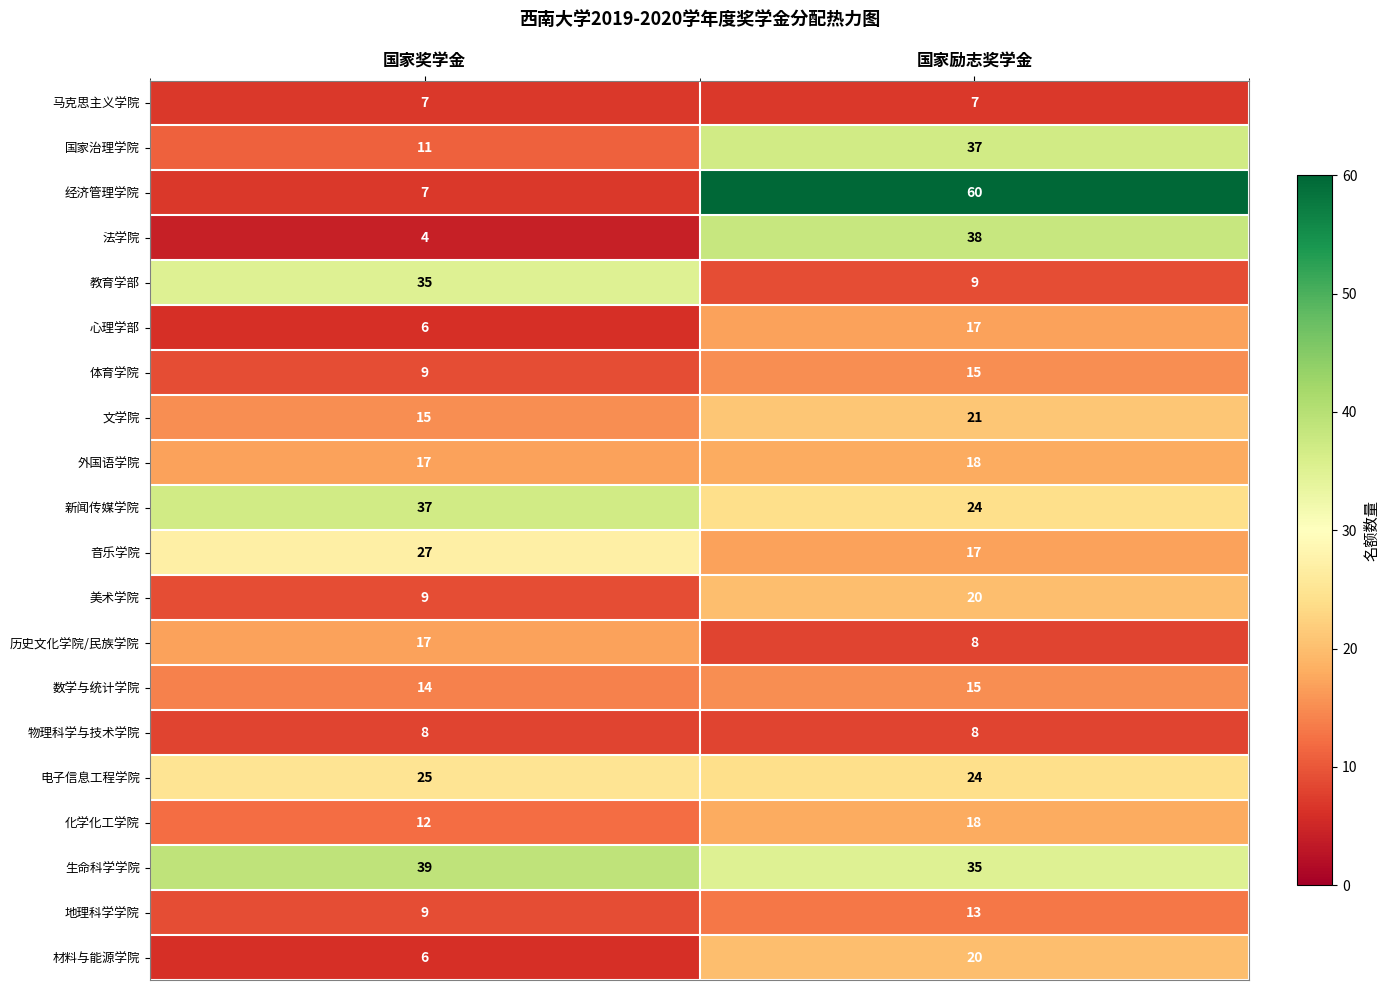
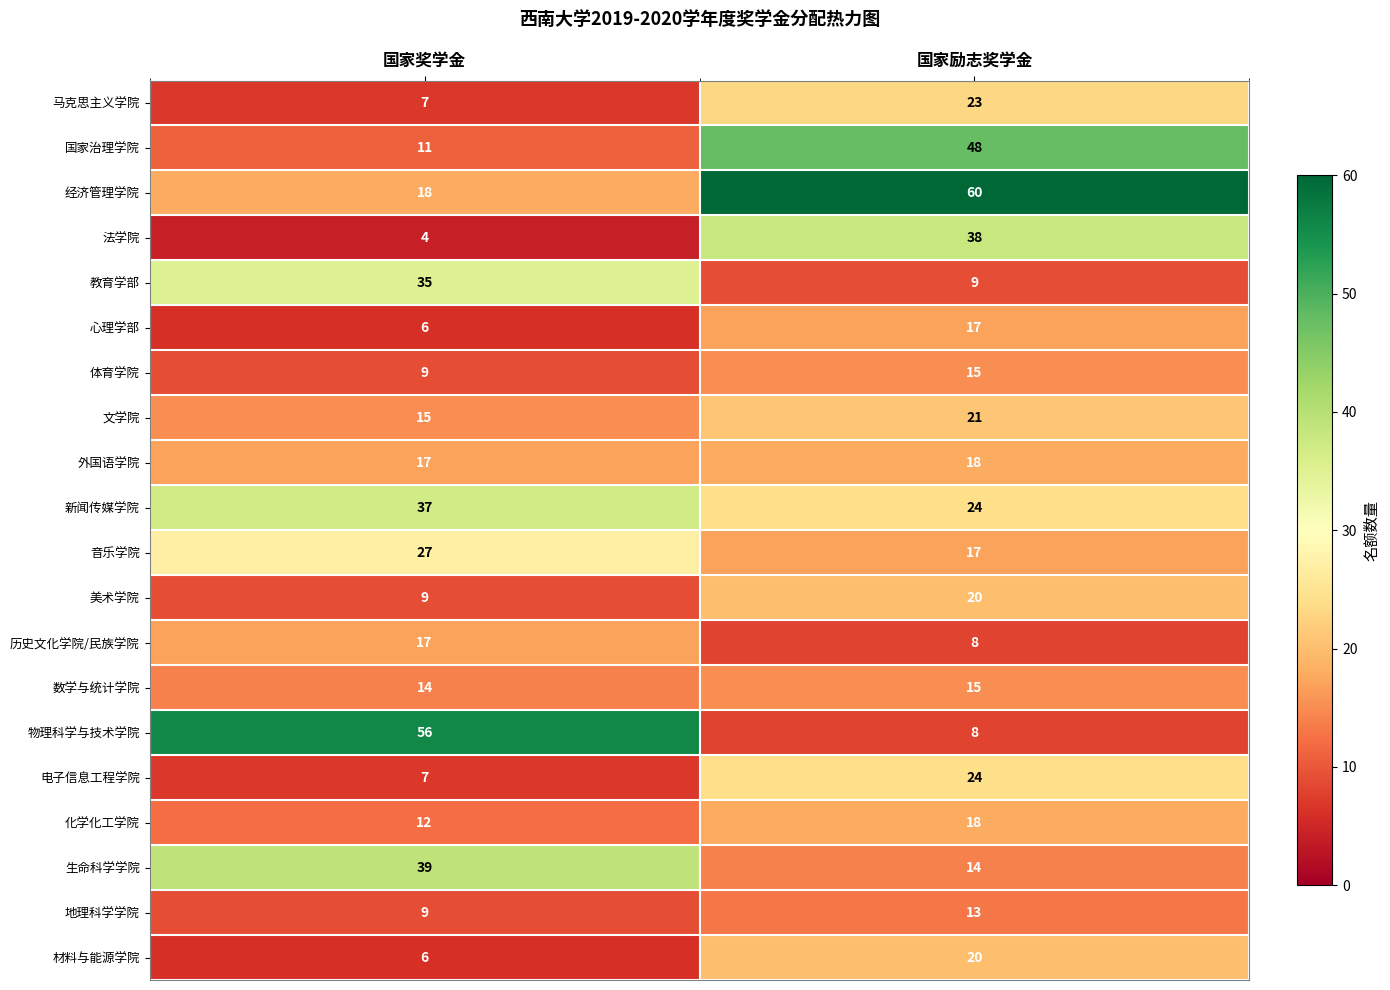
马克思主义学院, 国家励志奖学金: 7 -> 23
国家治理学院, 国家励志奖学金: 37 -> 48
经济管理学院, 国家奖学金: 7 -> 18
物理科学与技术学院, 国家奖学金: 8 -> 56
电子信息工程学院, 国家奖学金: 25 -> 7
生命科学学院, 国家励志奖学金: 35 -> 14
